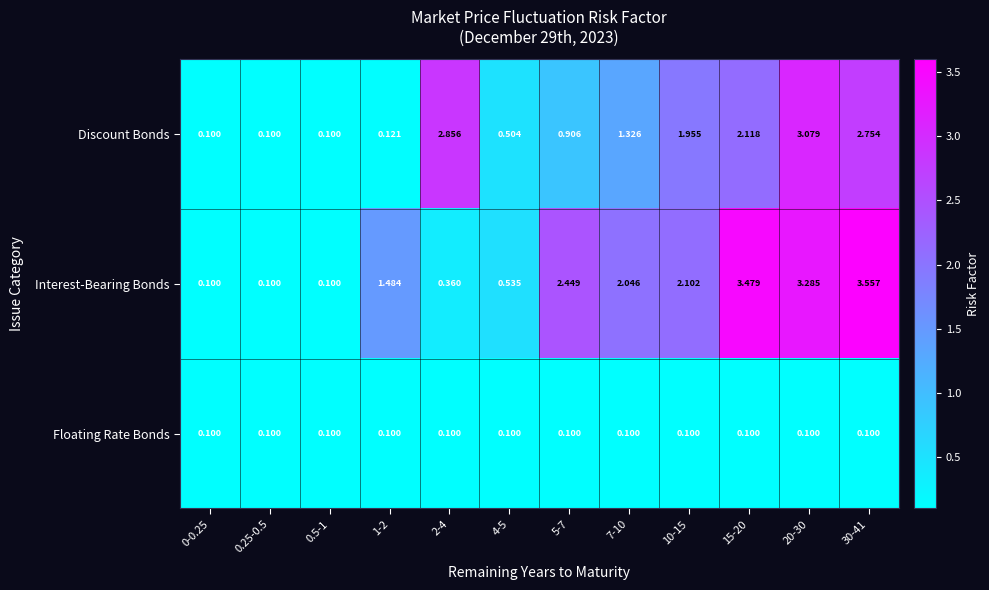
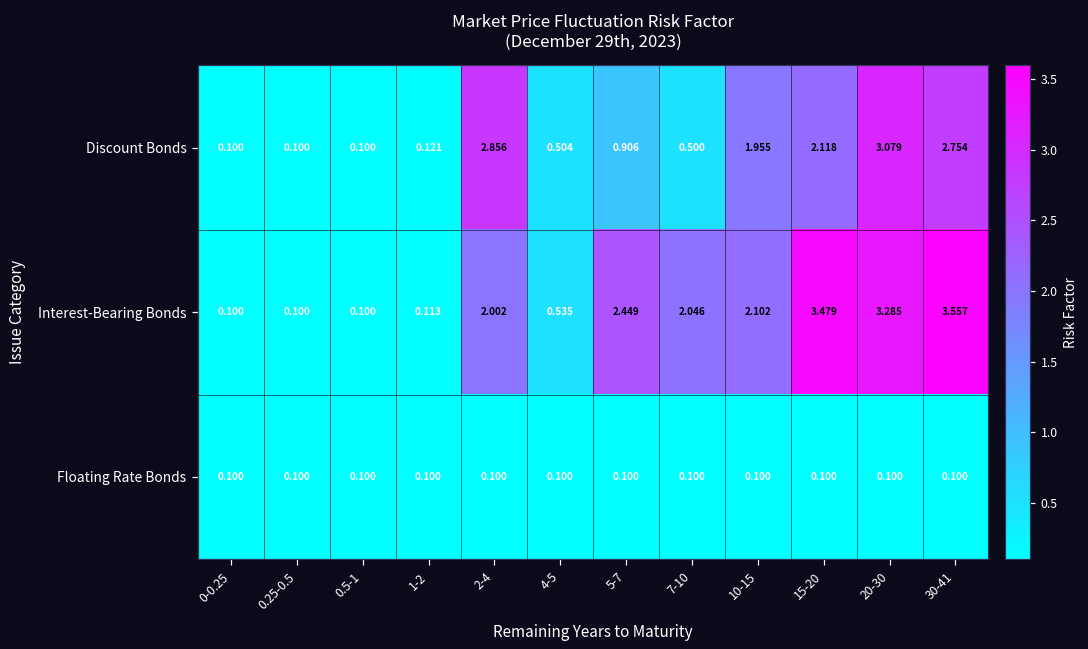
Discount Bonds, 7-10: 1.326 -> 0.500
Interest-Bearing Bonds, 1-2: 1.484 -> 0.113
Interest-Bearing Bonds, 2-4: 0.360 -> 2.002
